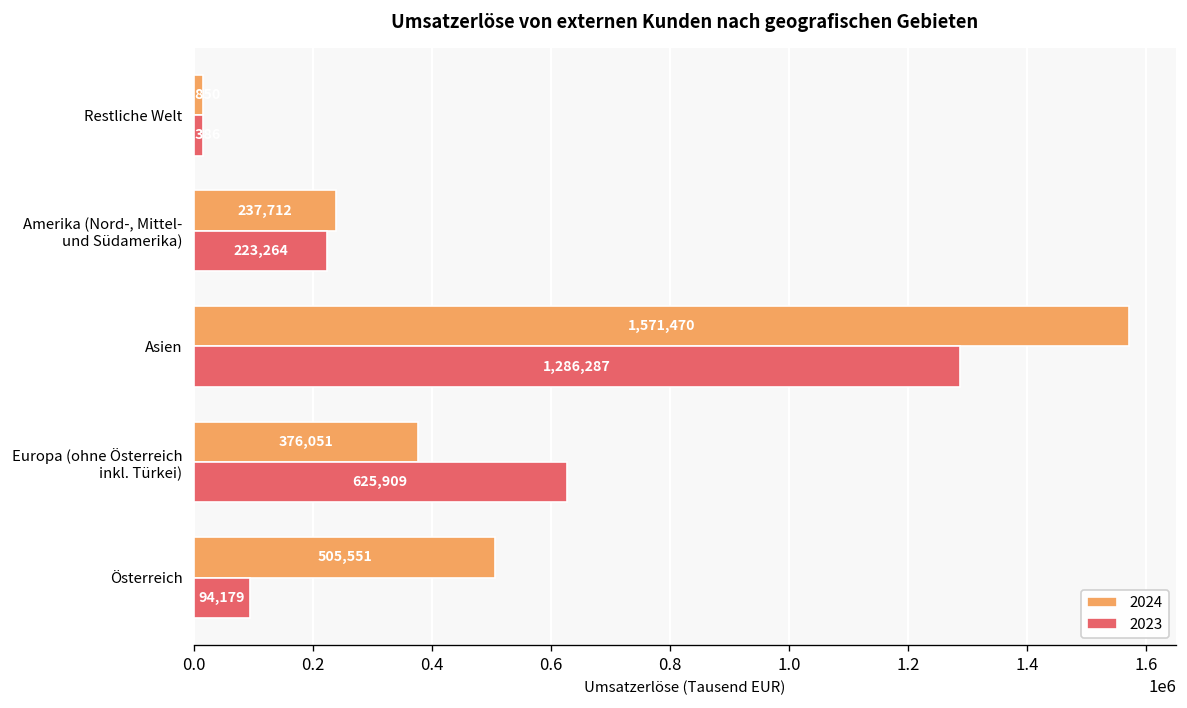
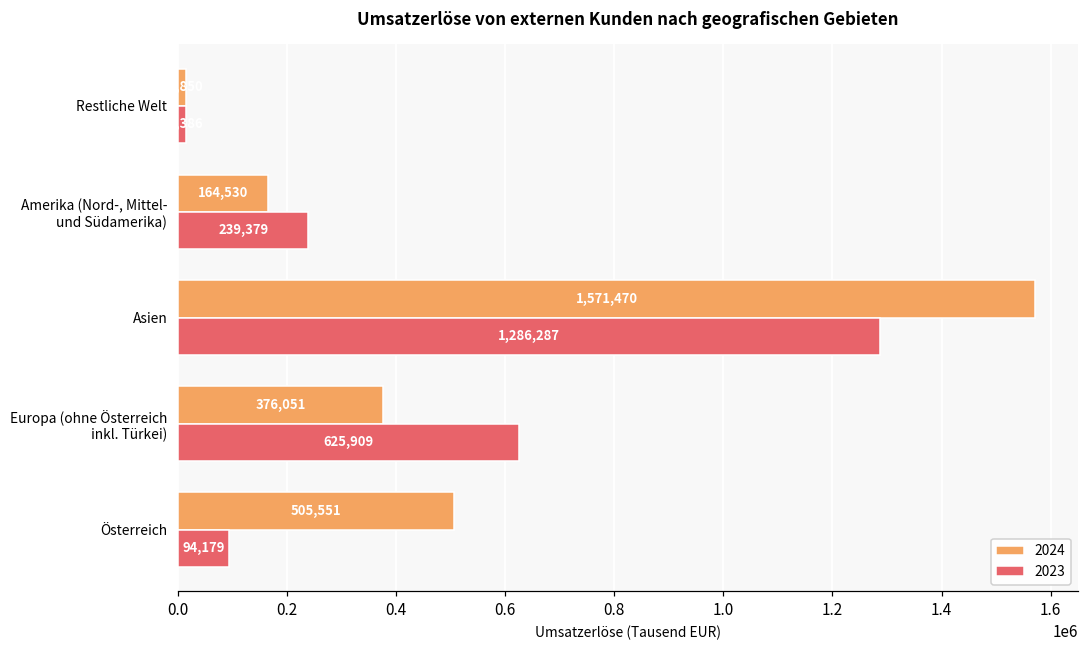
2024, Amerika (Nord-, Mittel- und Südamerika): 237,712 -> 164,530
2023, Amerika (Nord-, Mittel- und Südamerika): 223,264 -> 239,379
